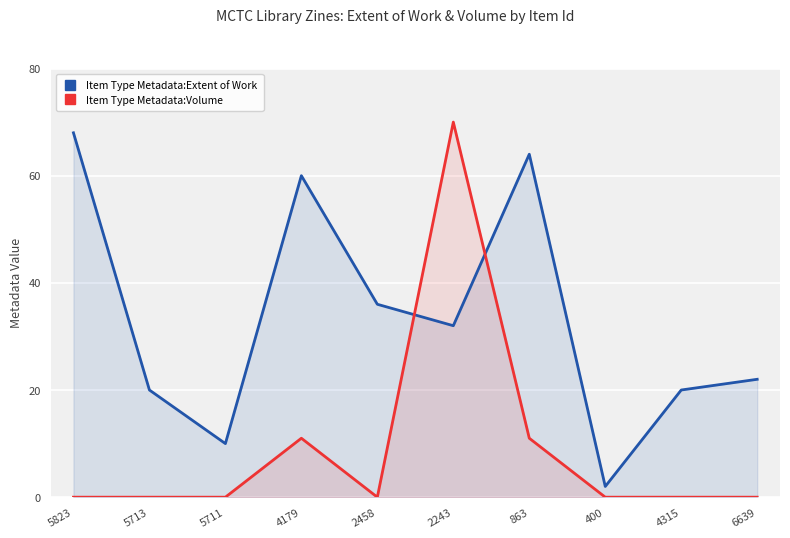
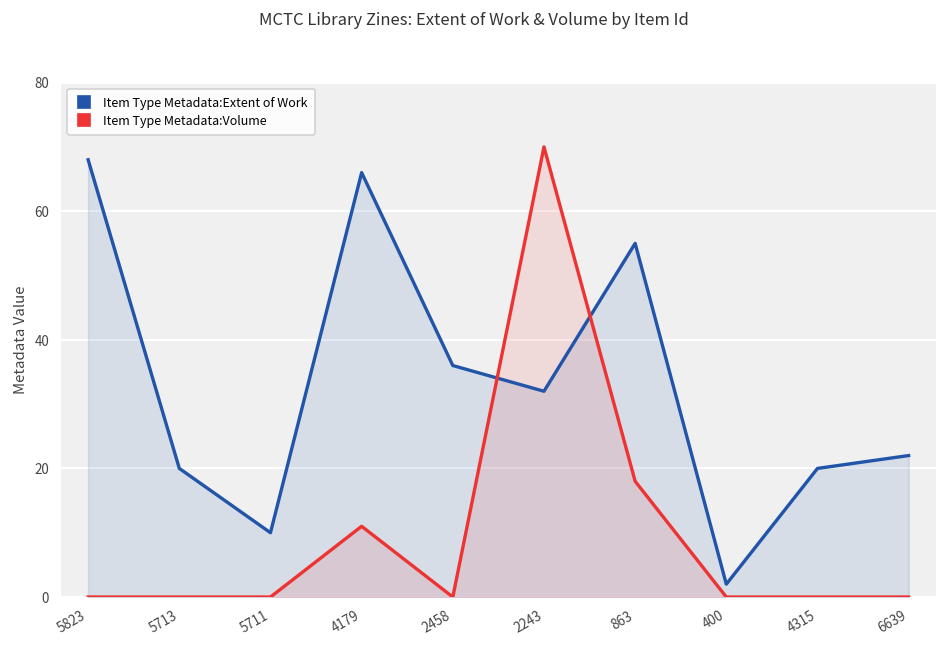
Item Type Metadata:Extent of Work, 4179: 60 -> 66
Item Type Metadata:Extent of Work, 863: 64 -> 55
Item Type Metadata:Volume, 863: 11 -> 18
